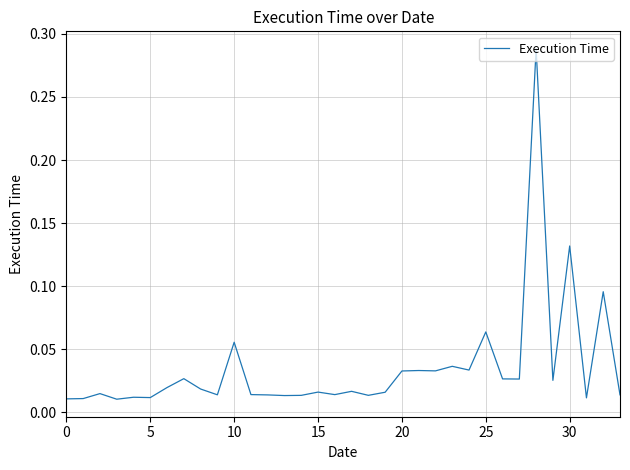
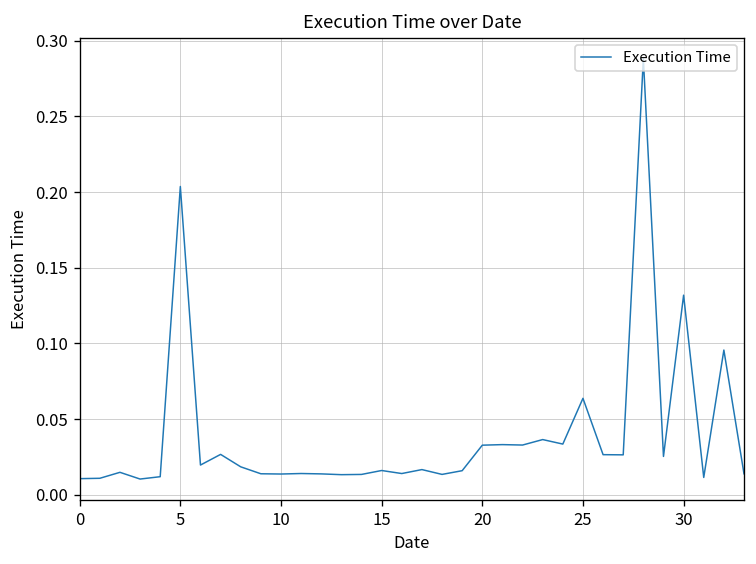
5: 0.012 -> 0.204
10: 0.056 -> 0.014
